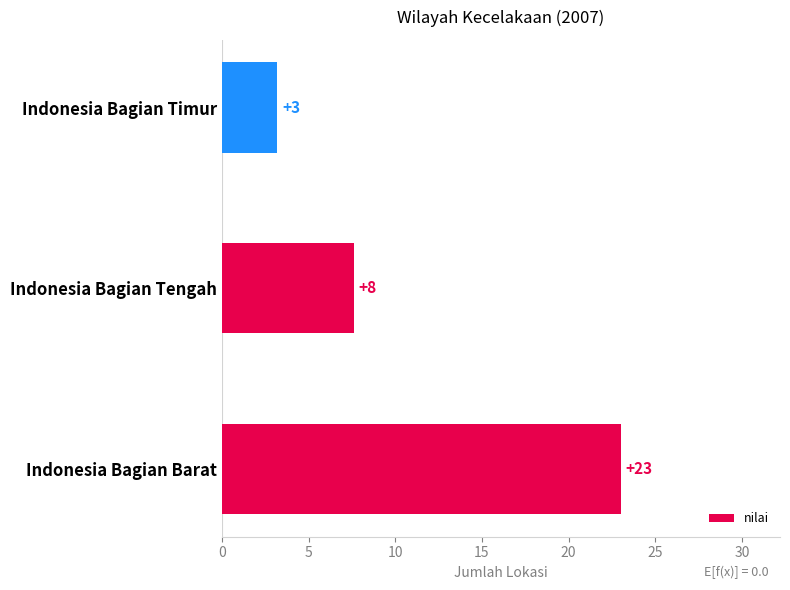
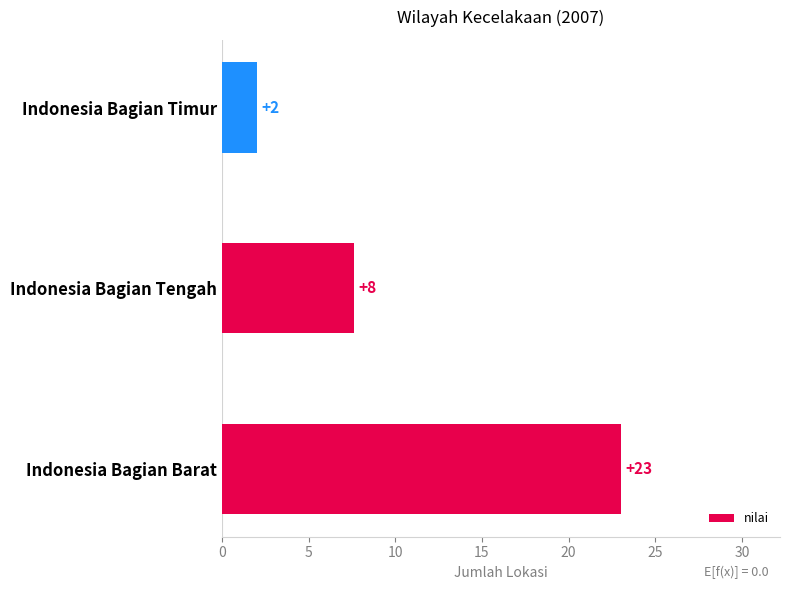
Indonesia Bagian Timur: +3 -> +2
